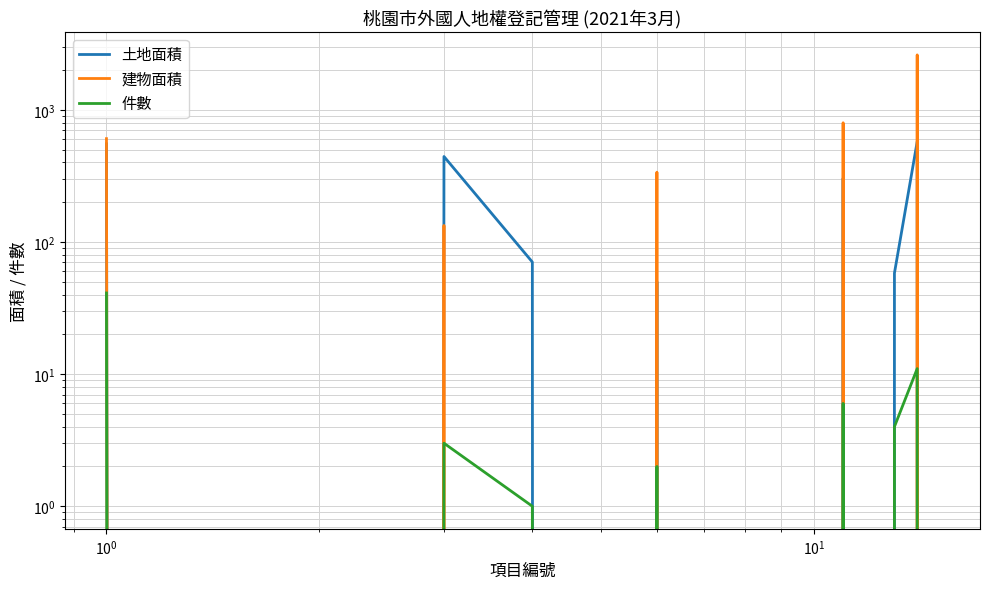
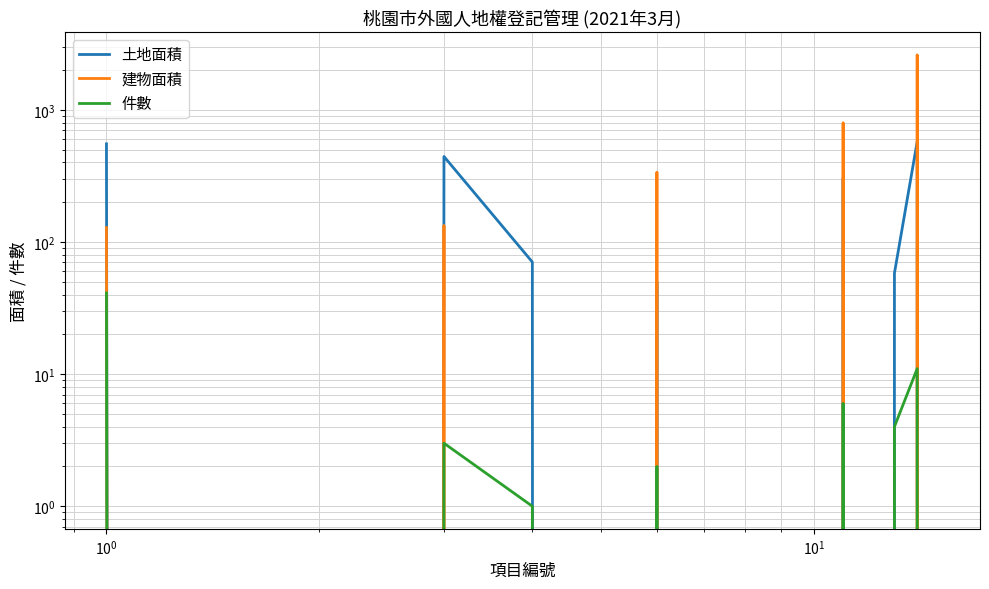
建物面積, 10^0: 600 -> 130
